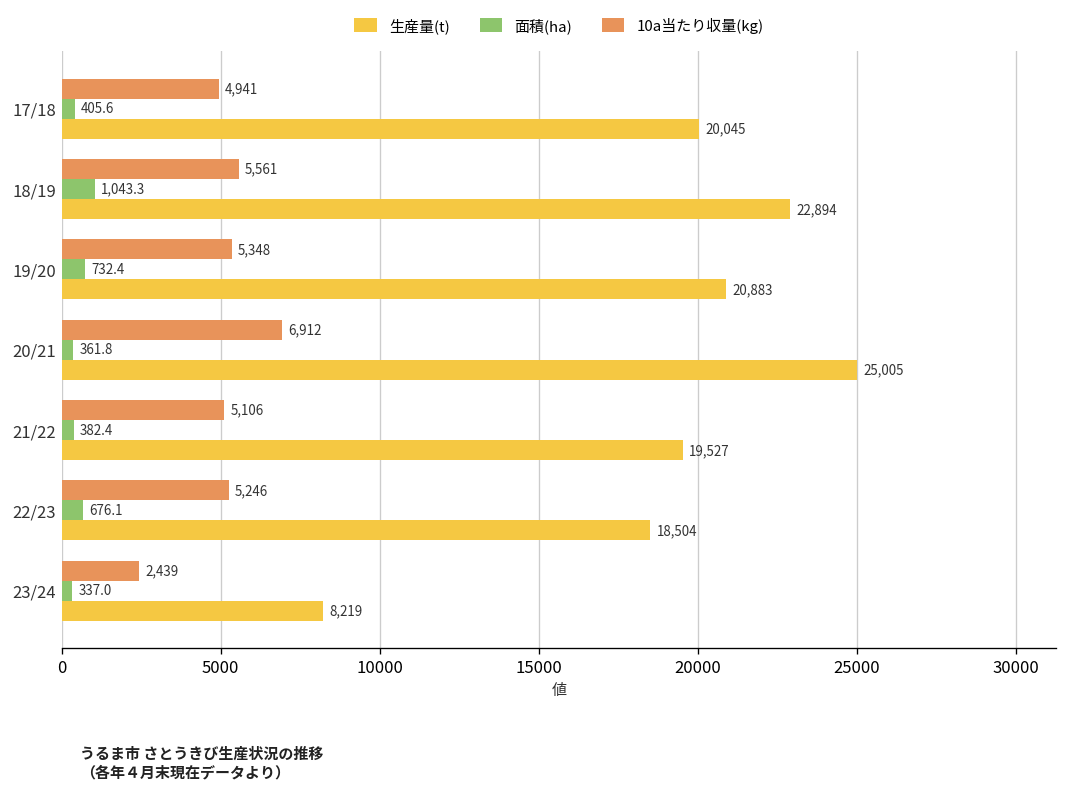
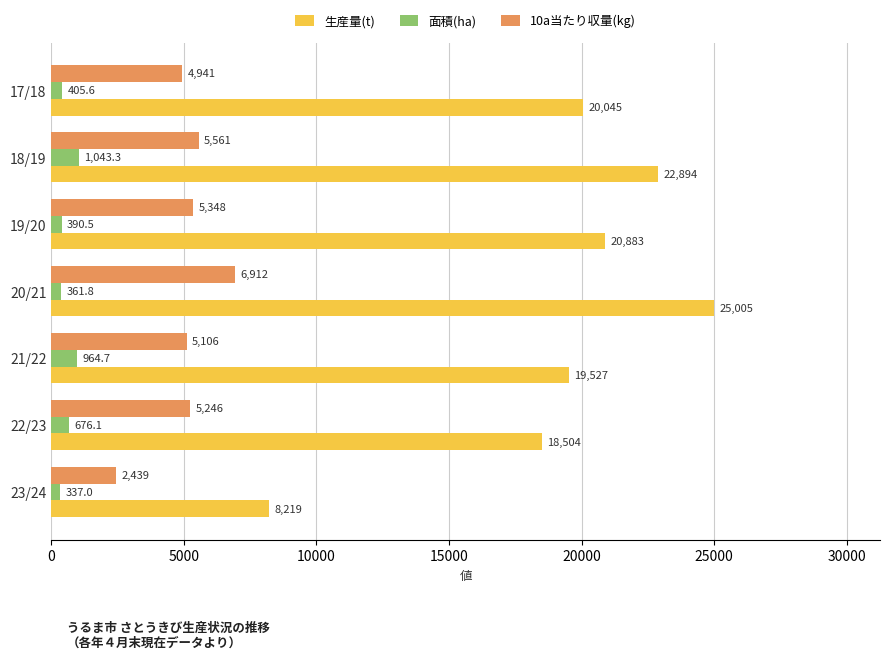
面積(ha), 19/20: 732.4 -> 390.5
面積(ha), 21/22: 382.4 -> 964.7
